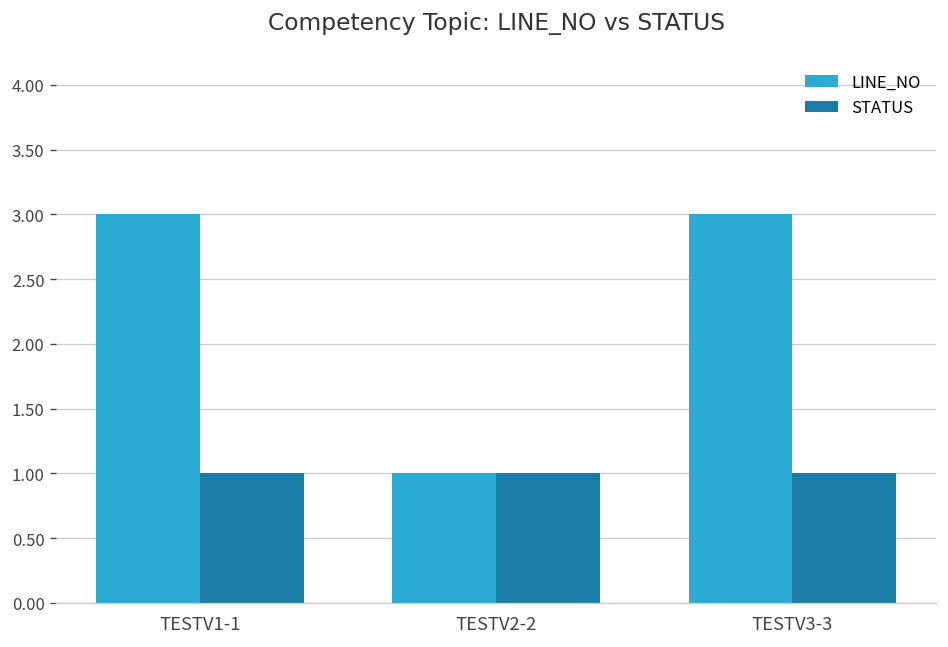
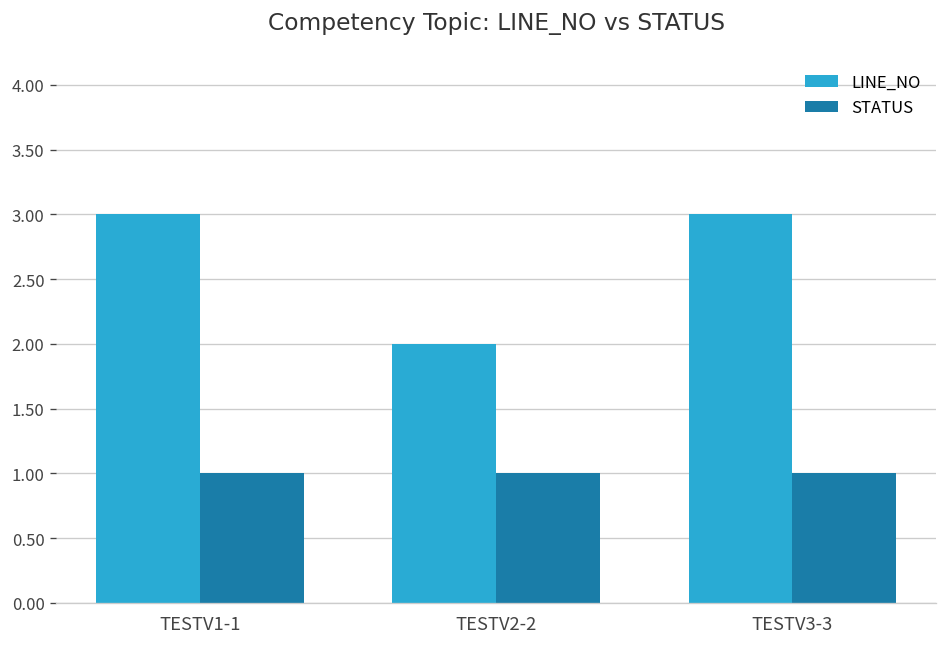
LINE_NO, TESTV2-2: 1 -> 2
